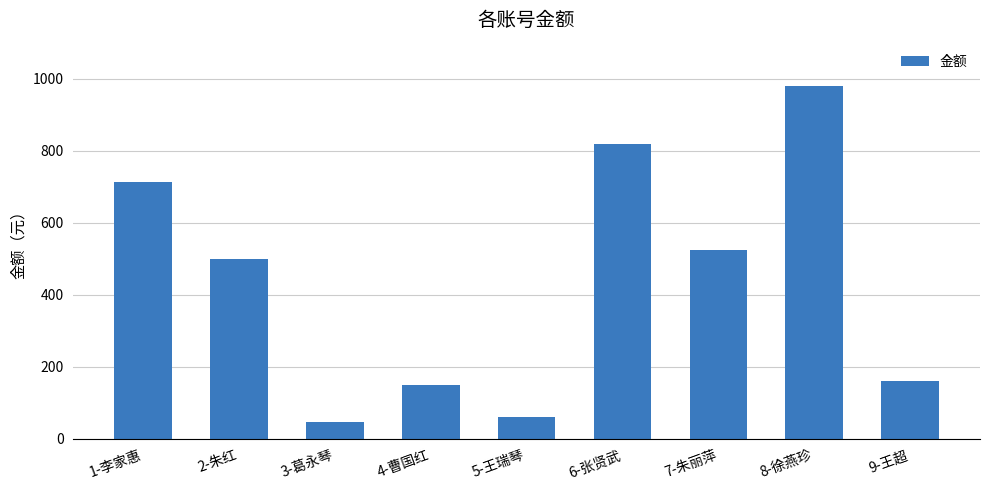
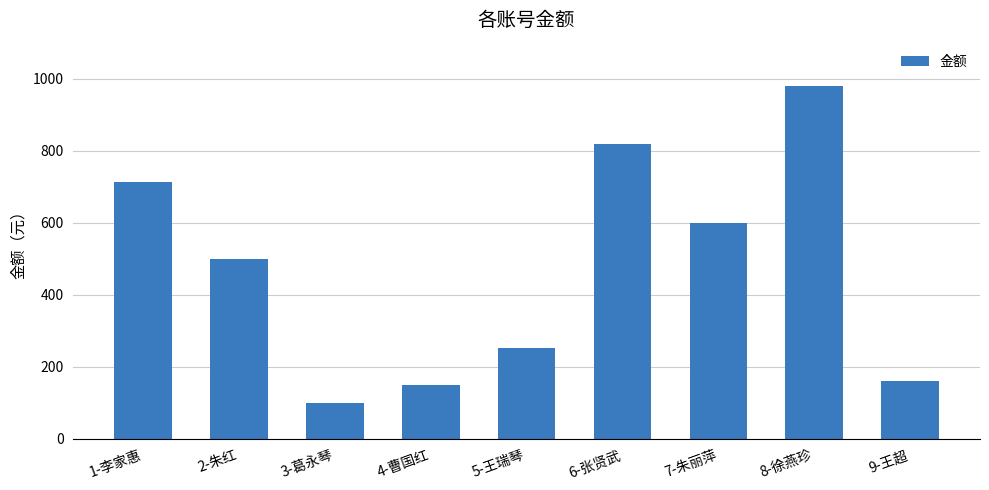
3-葛永琴: 50 -> 100
5-王瑞琴: 60 -> 250
7-朱丽萍: 520 -> 600
